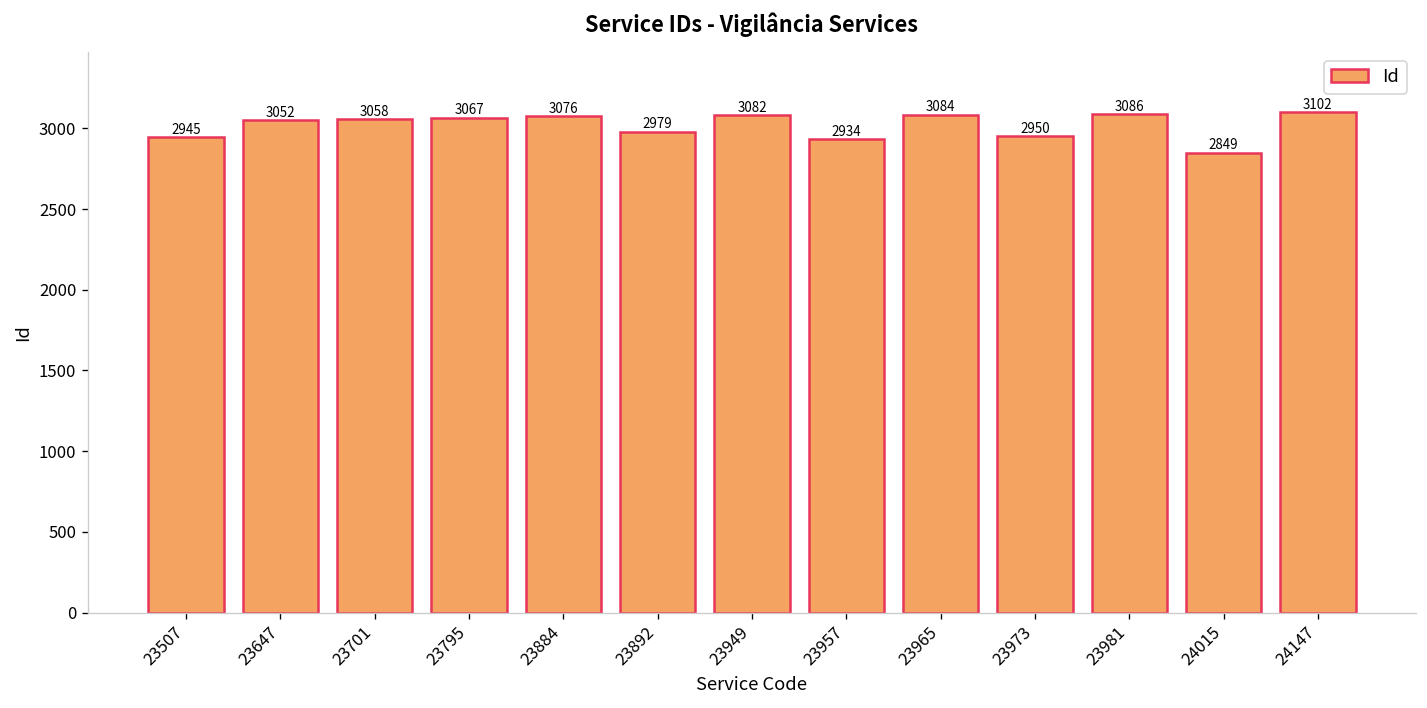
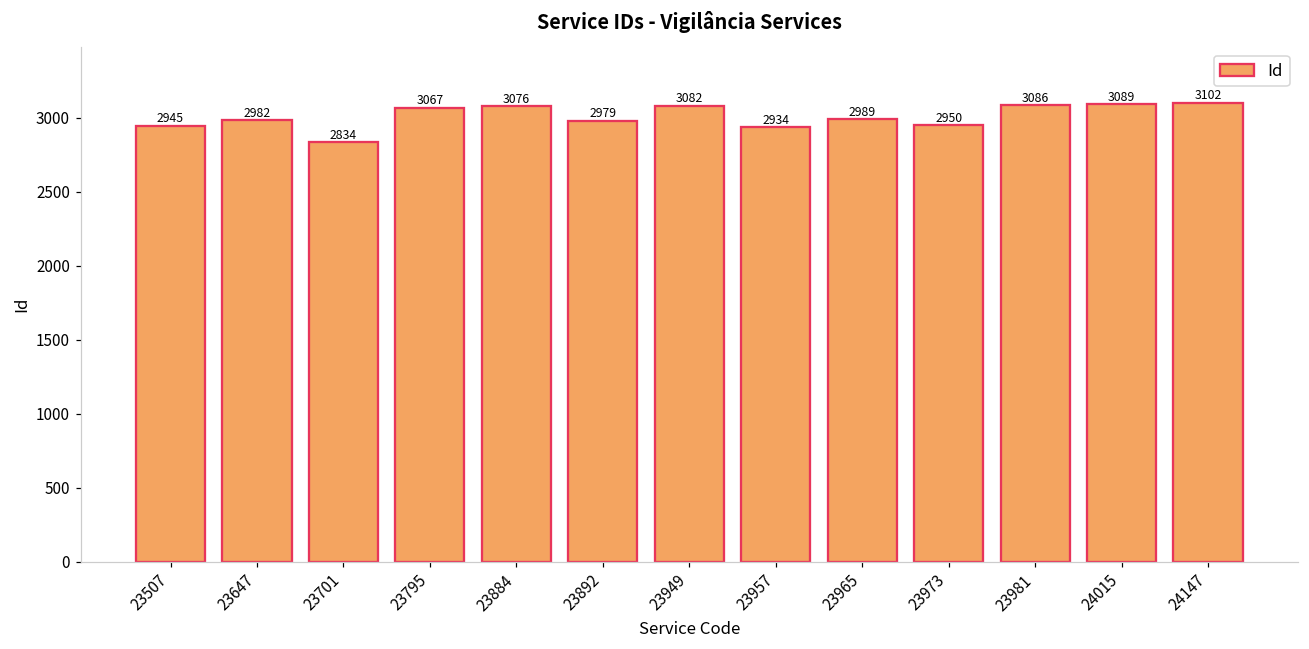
23647: 3052 -> 2982
23701: 3058 -> 2834
23965: 3084 -> 2989
24015: 2849 -> 3089
